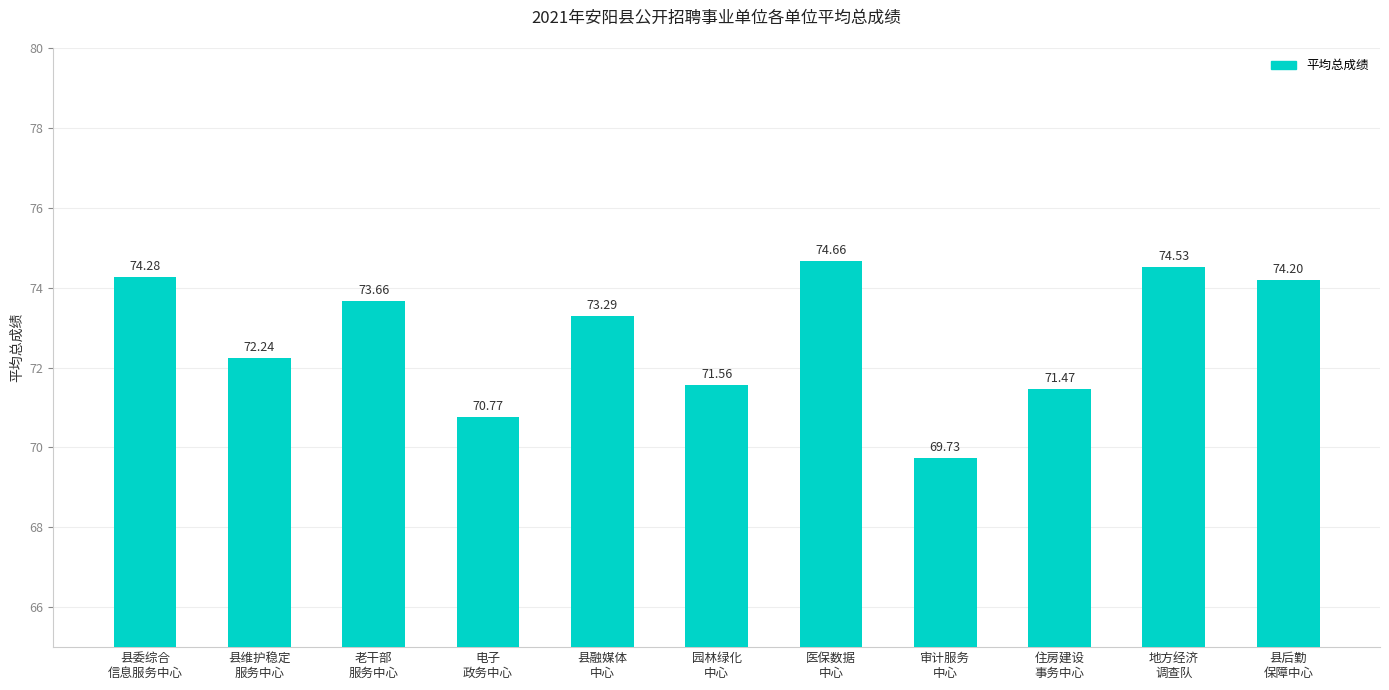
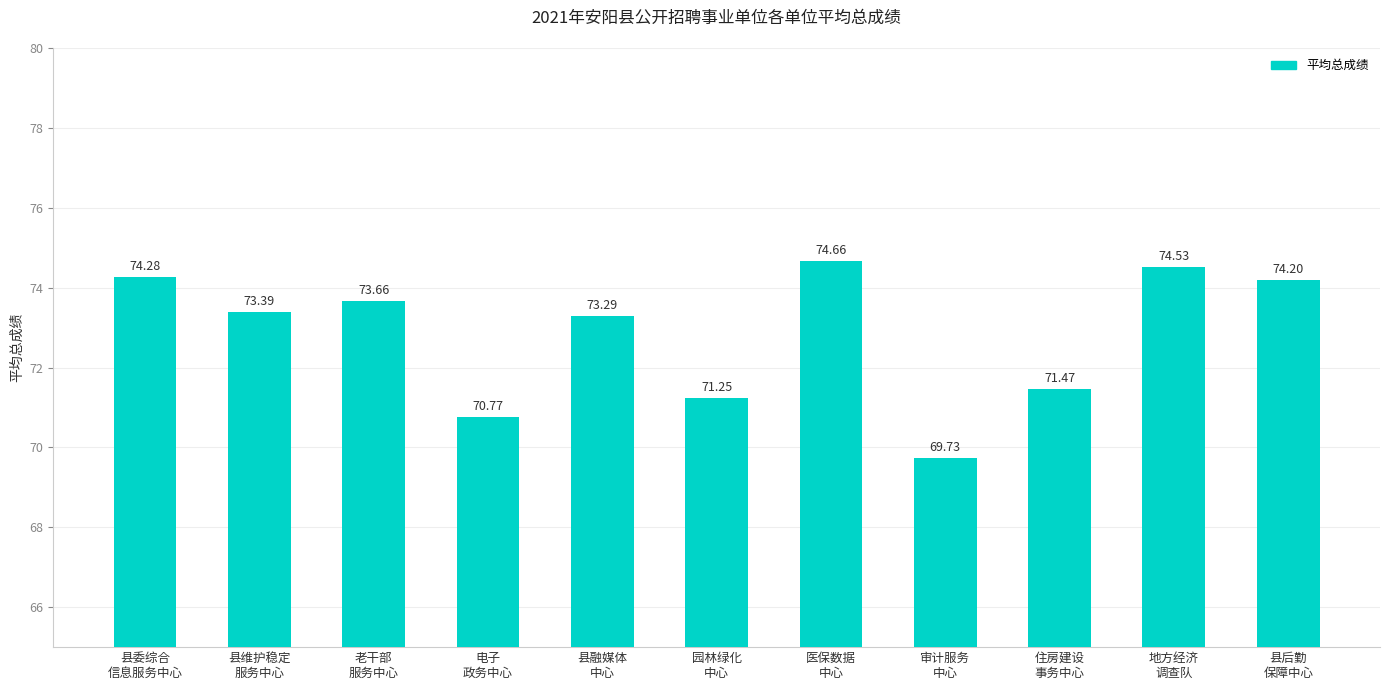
县维护稳定 服务中心: 72.24 -> 73.39
园林绿化 中心: 71.56 -> 71.25
